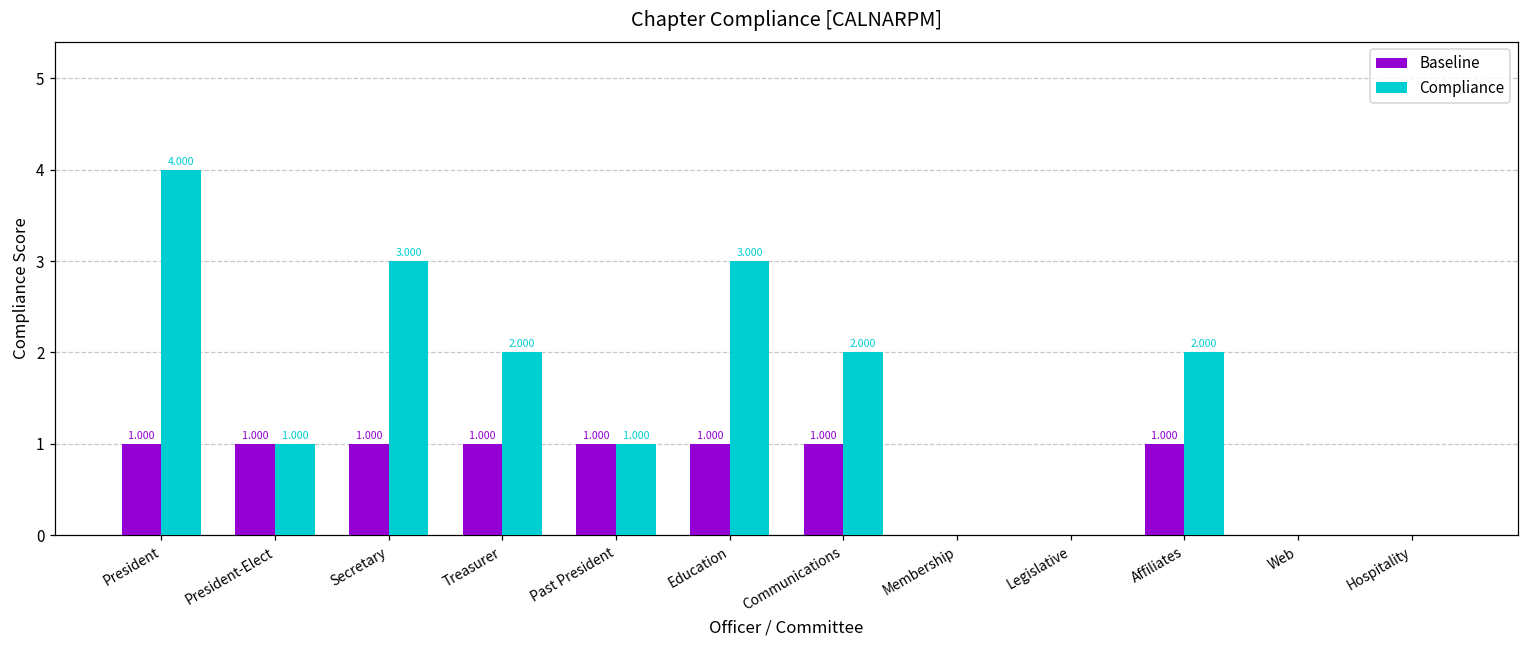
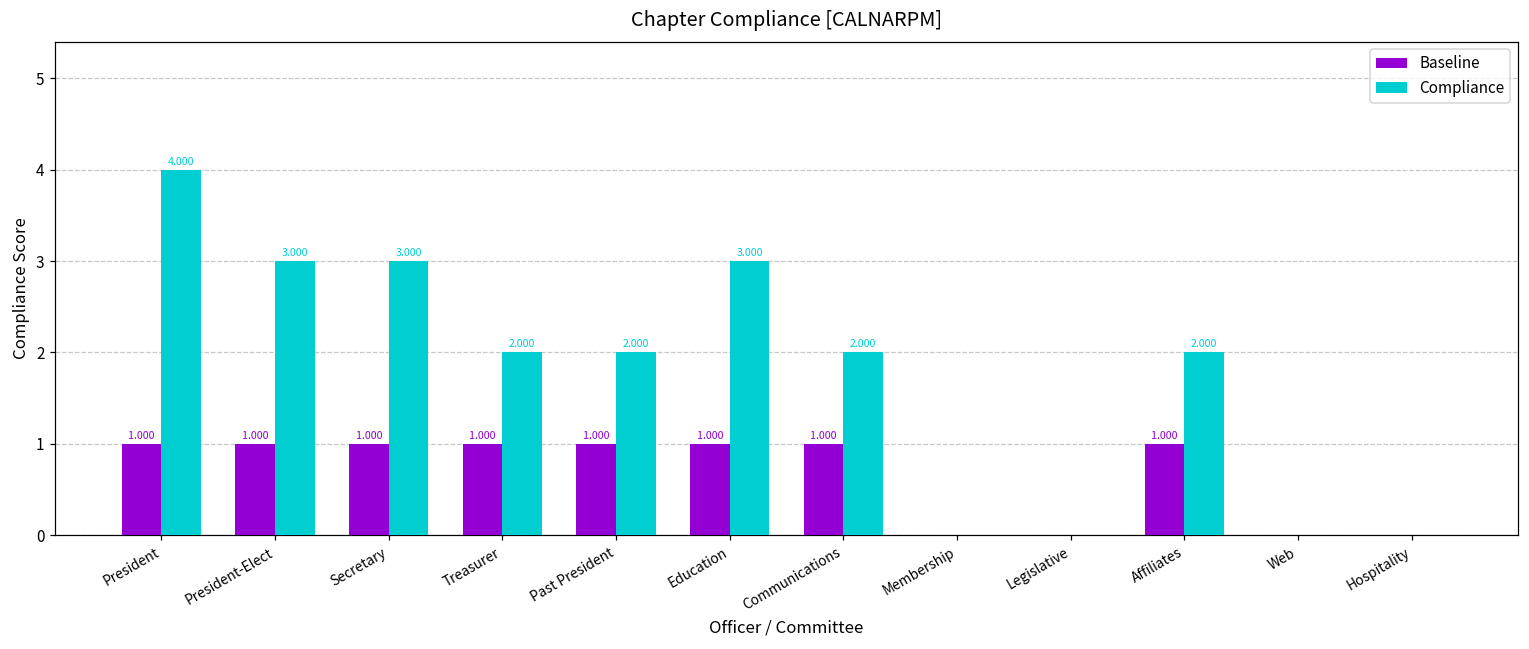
Compliance, President-Elect: 1.000 -> 3.000
Compliance, Past President: 1.000 -> 2.000
